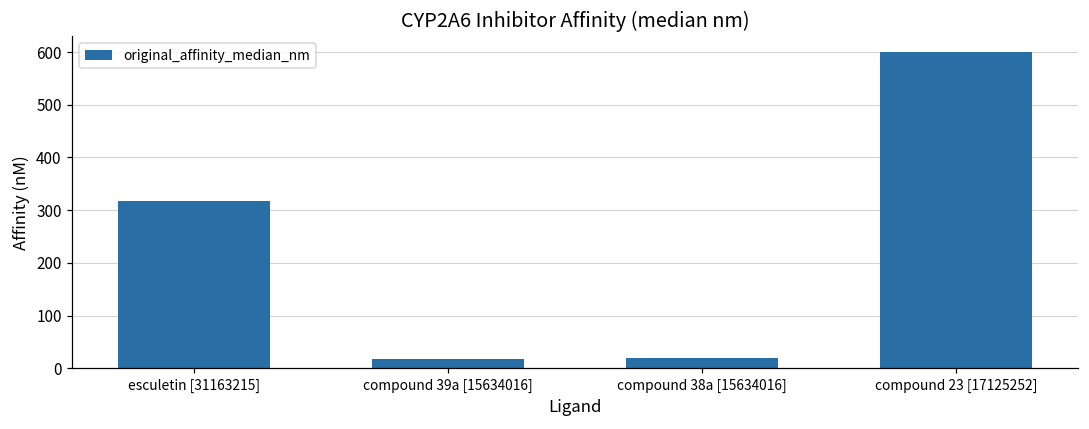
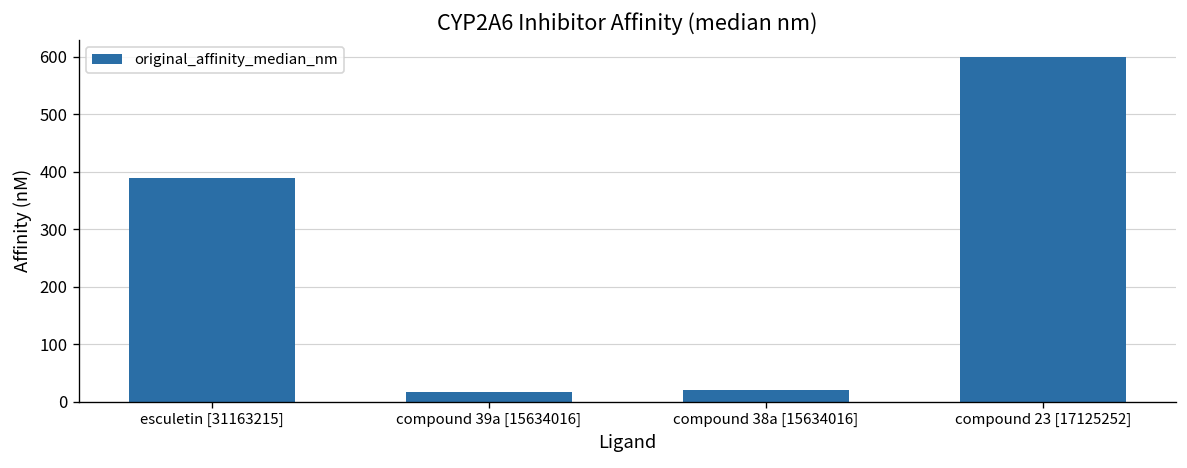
esculetin [31163215]: 320 -> 390
